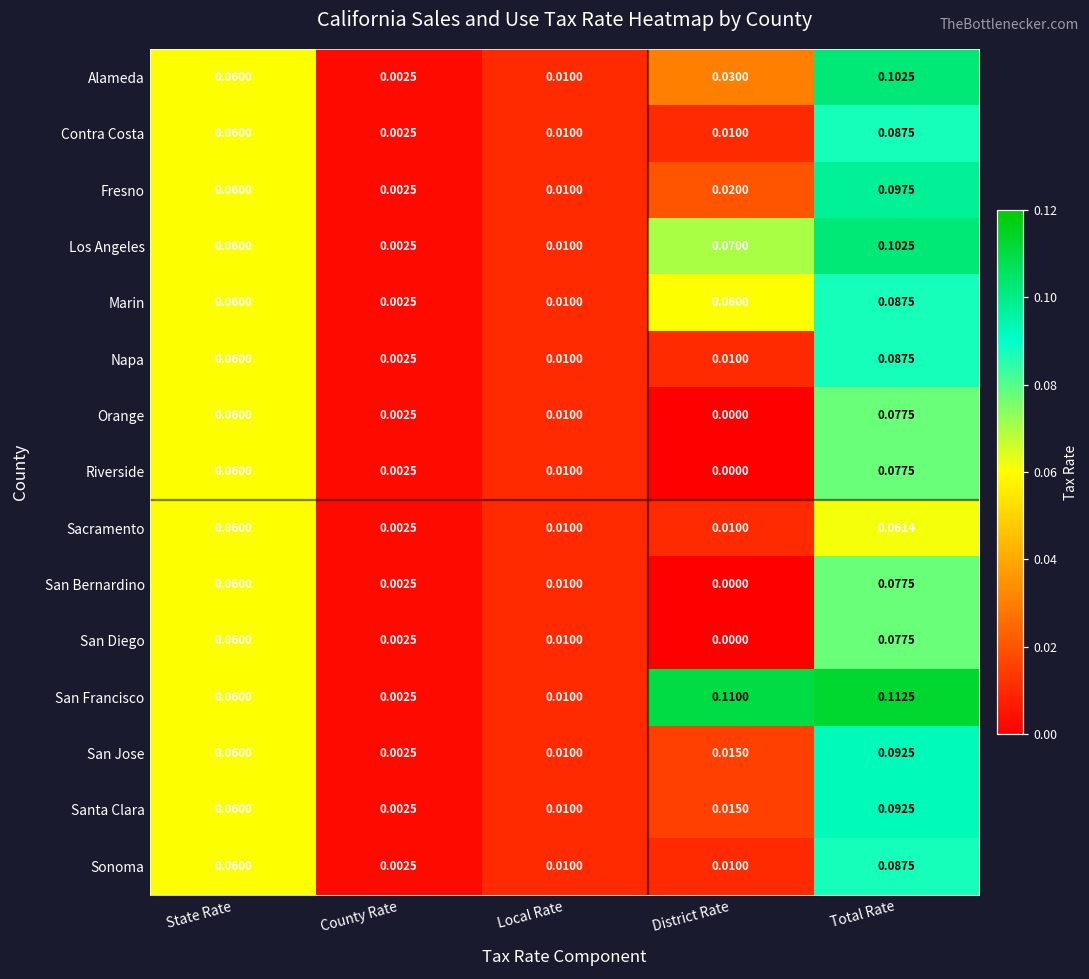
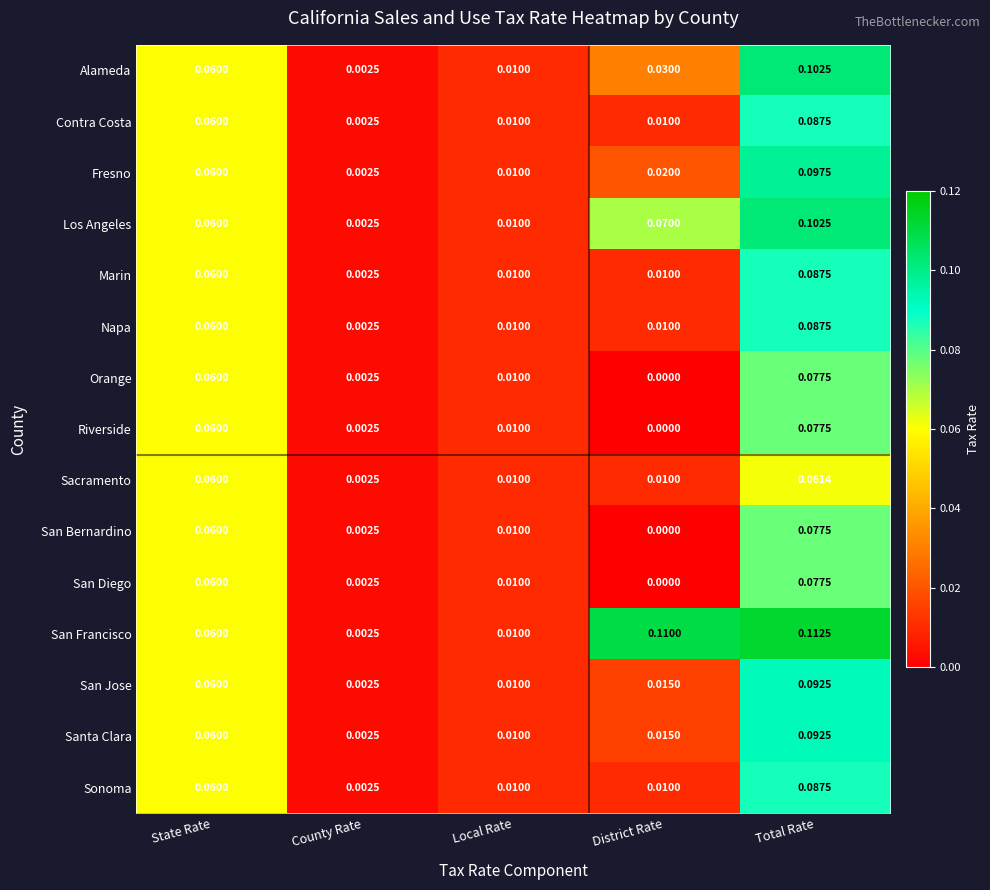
Marin, District Rate: 0.0600 -> 0.0100
